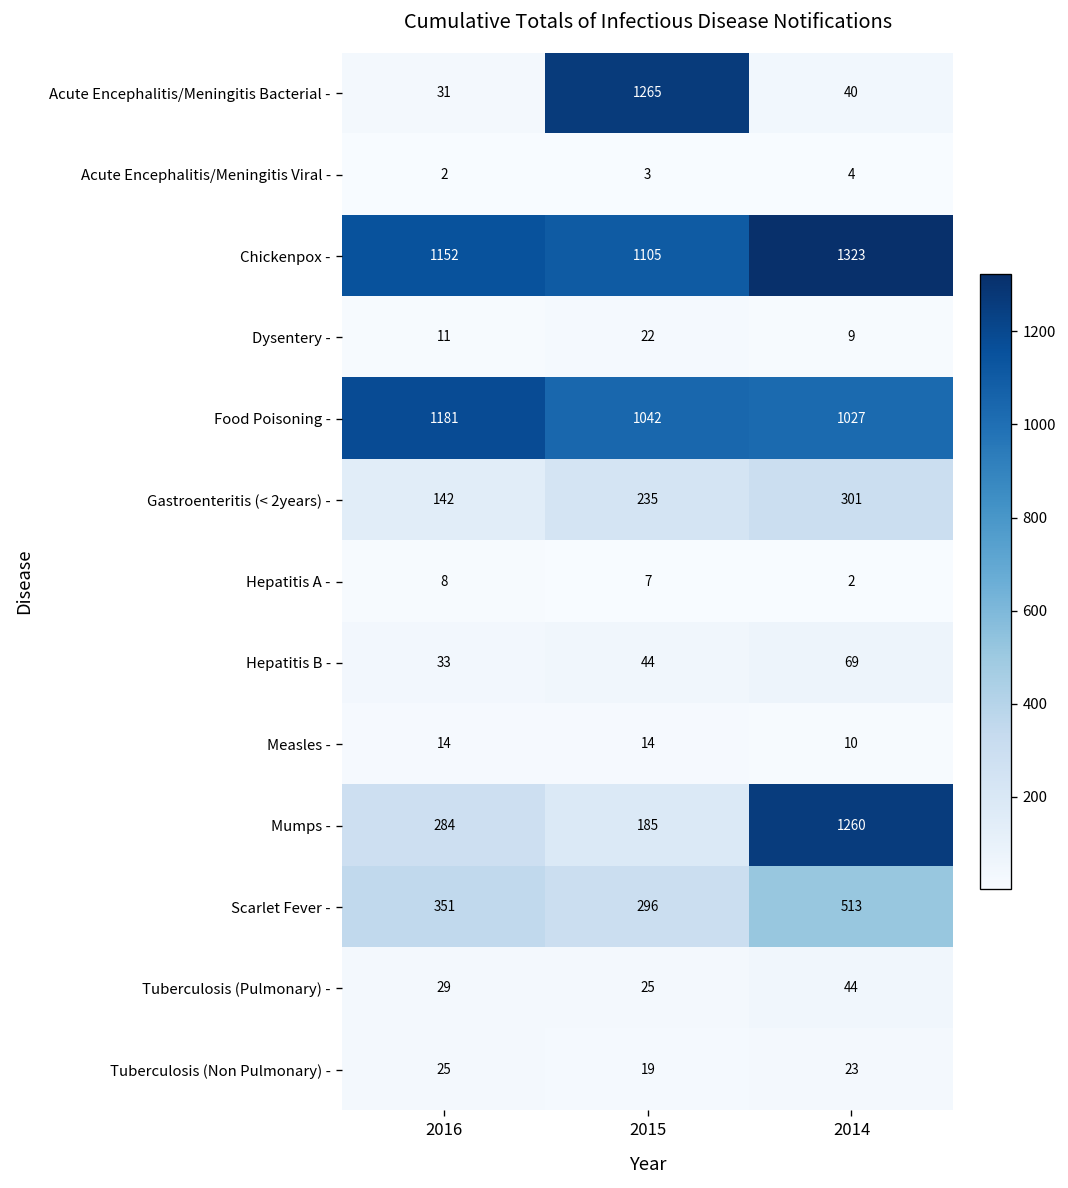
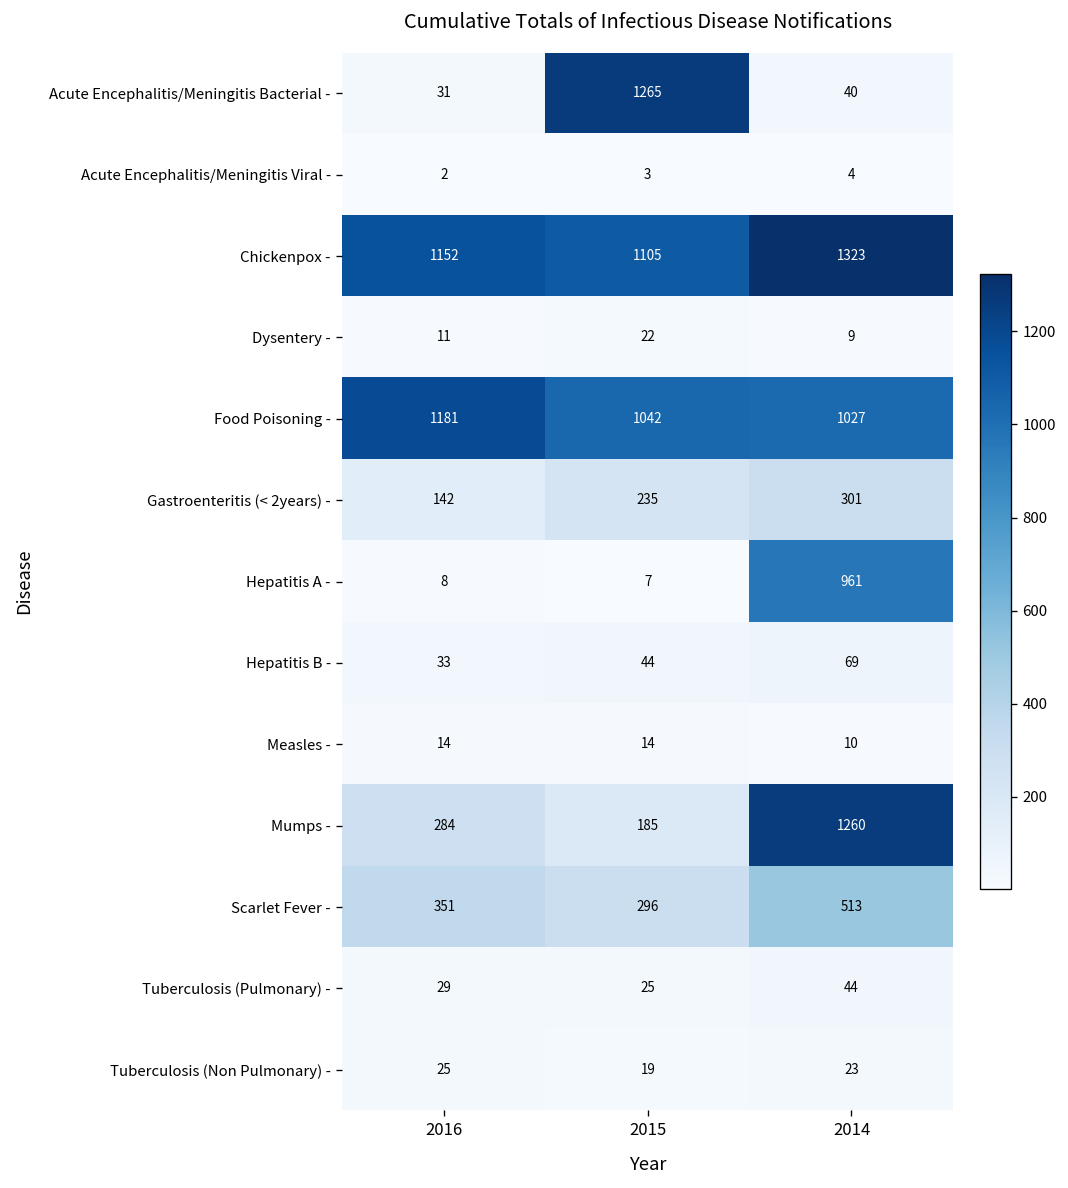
Hepatitis A -, 2014: 2 -> 961
